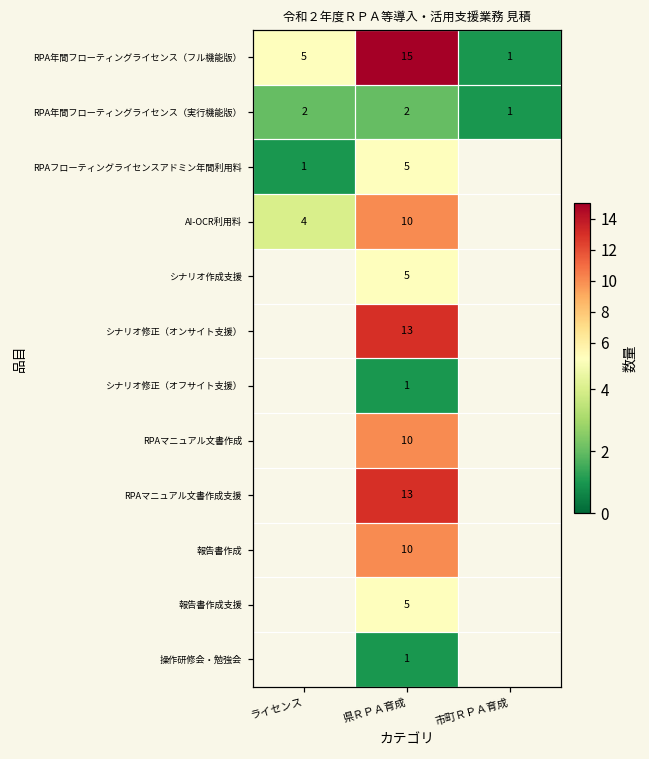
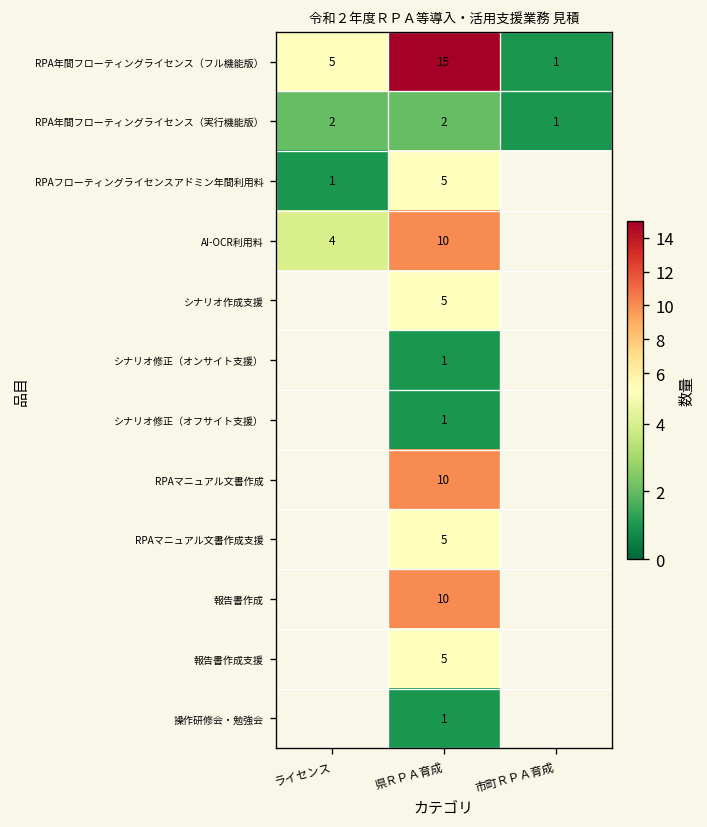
シナリオ修正（オンサイト支援）, 県ＲＰＡ育成: 13 -> 1
RPAマニュアル文書作成支援, 県ＲＰＡ育成: 13 -> 5
